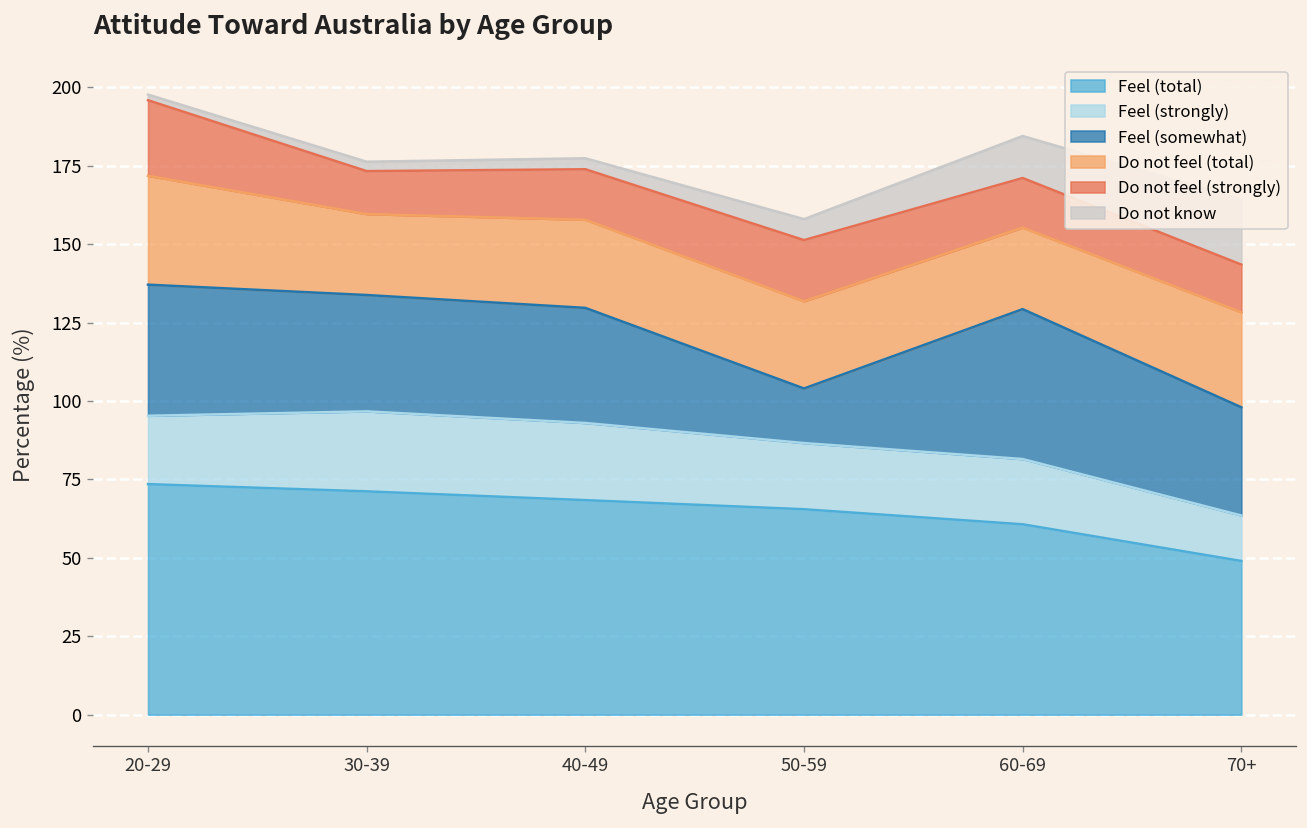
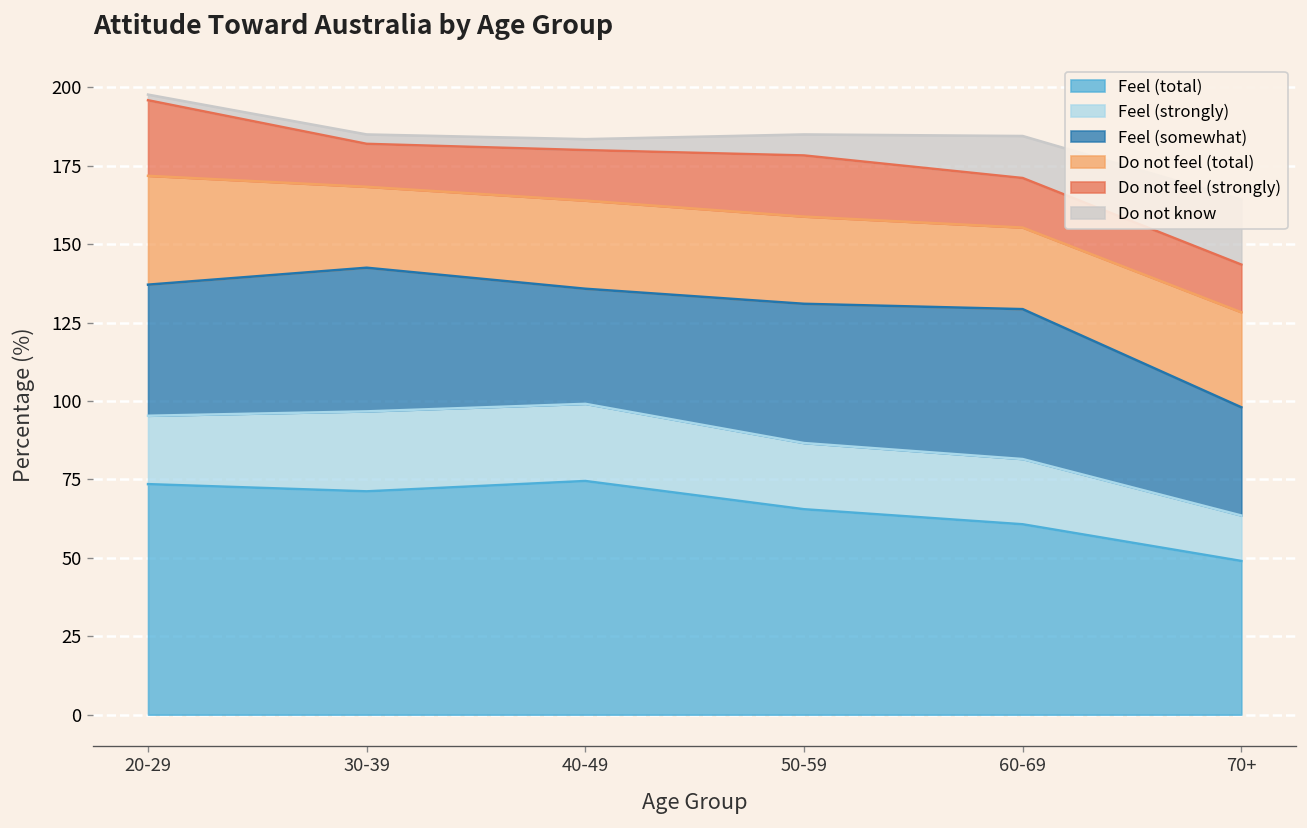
Feel (somewhat), 30-39: 37 -> 46
Feel (total), 40-49: 68 -> 75
Feel (somewhat), 50-59: 17 -> 44
